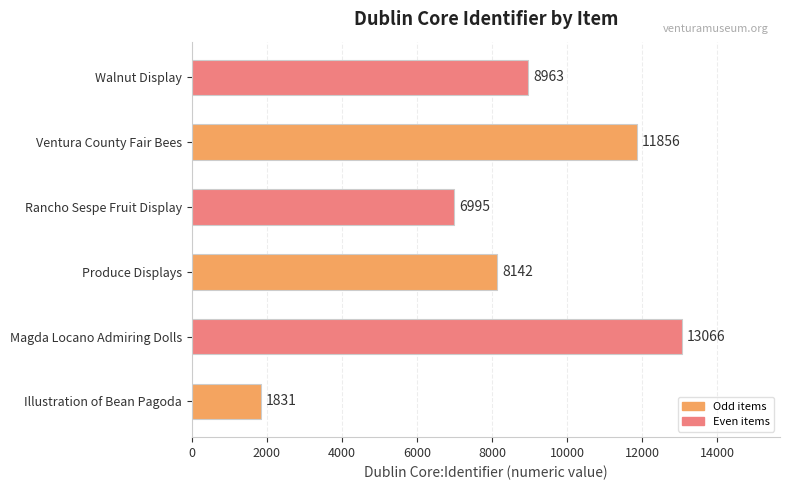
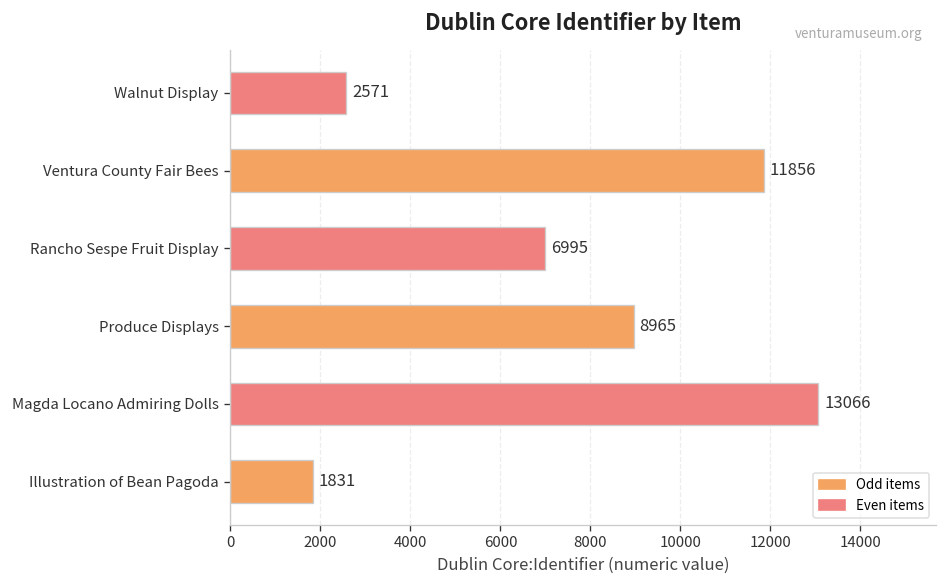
Walnut Display: 8963 -> 2571
Produce Displays: 8142 -> 8965
